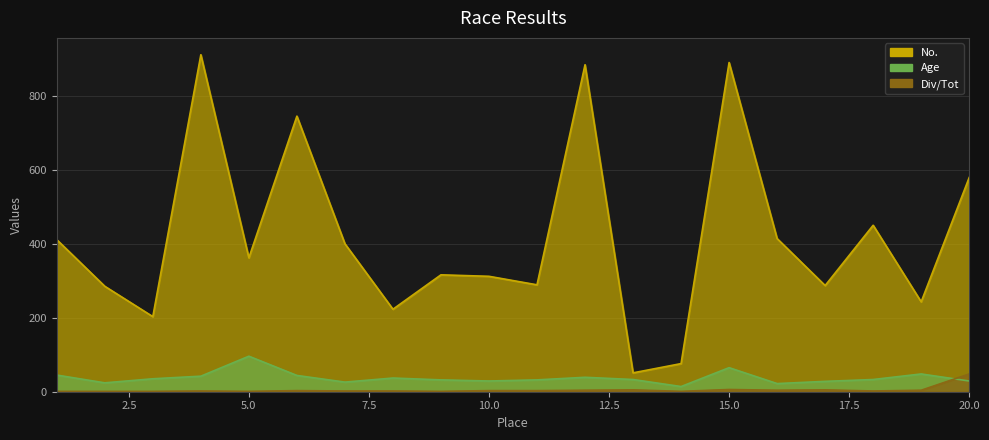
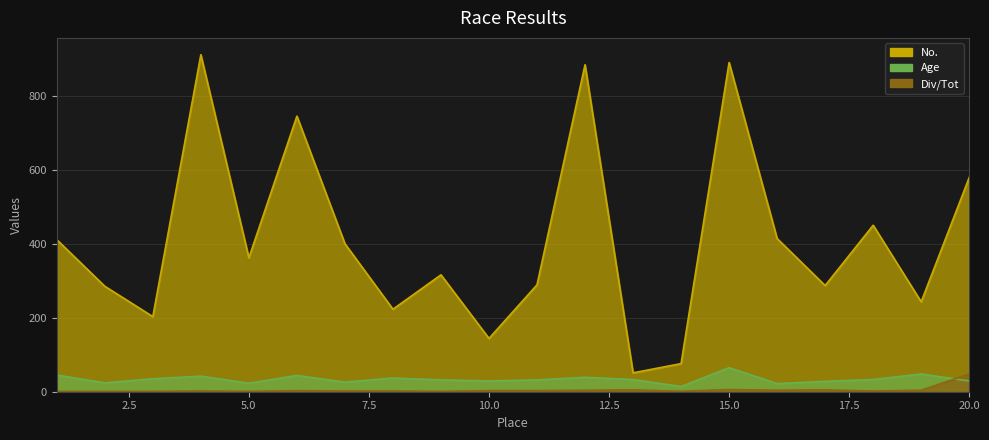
Age, 5.0: 100 -> 20
No., 10.0: 310 -> 140
